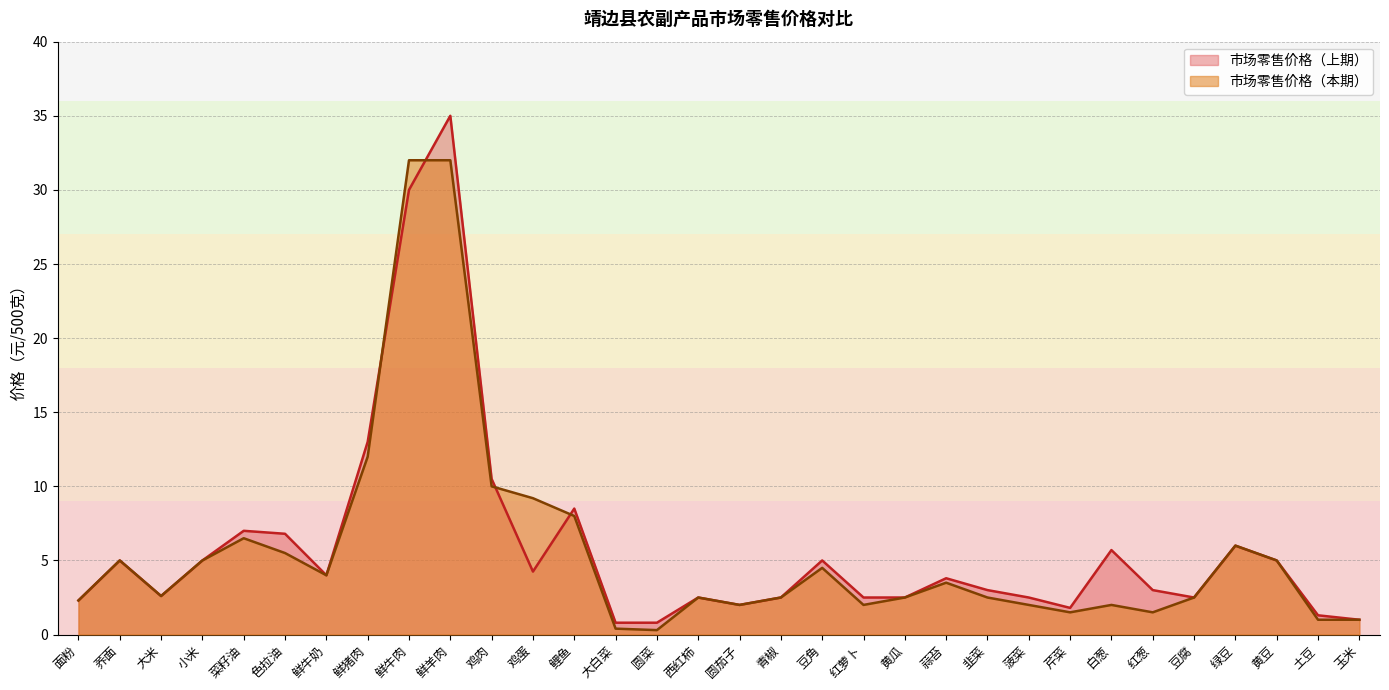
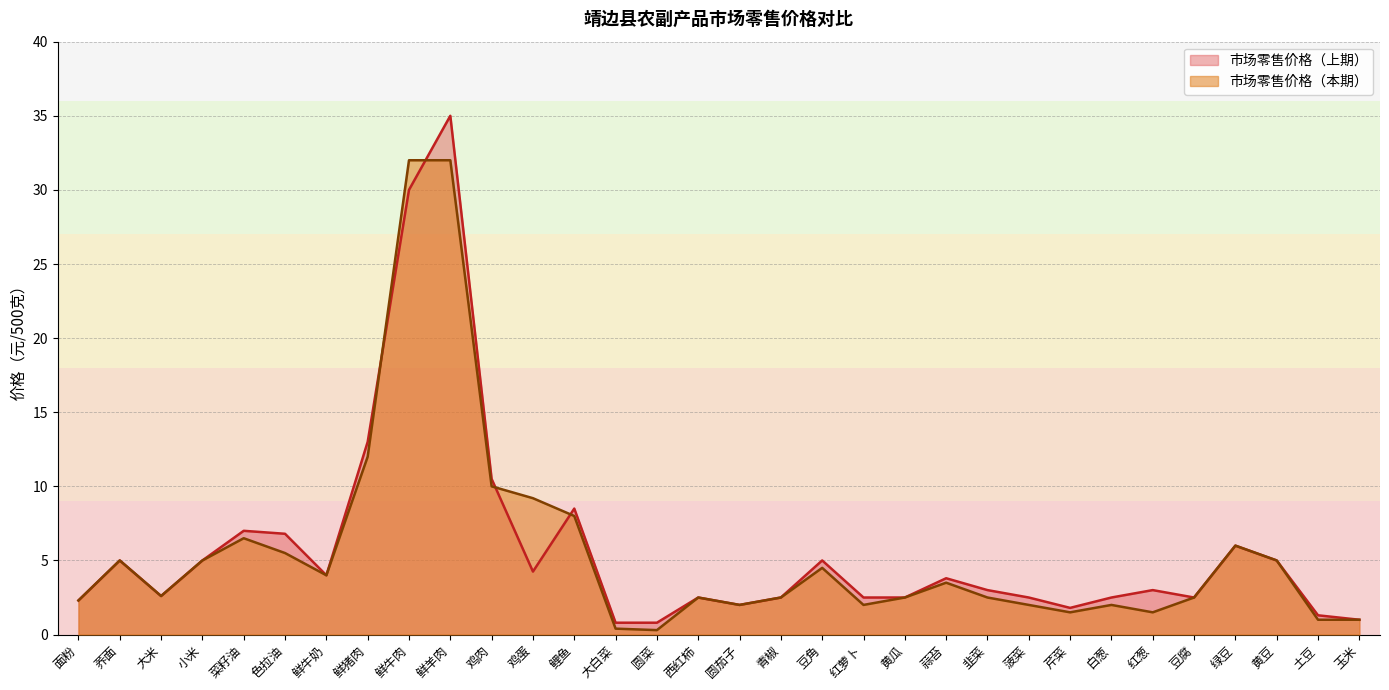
市场零售价格（上期）, 白葱: 5.7 -> 2.5
